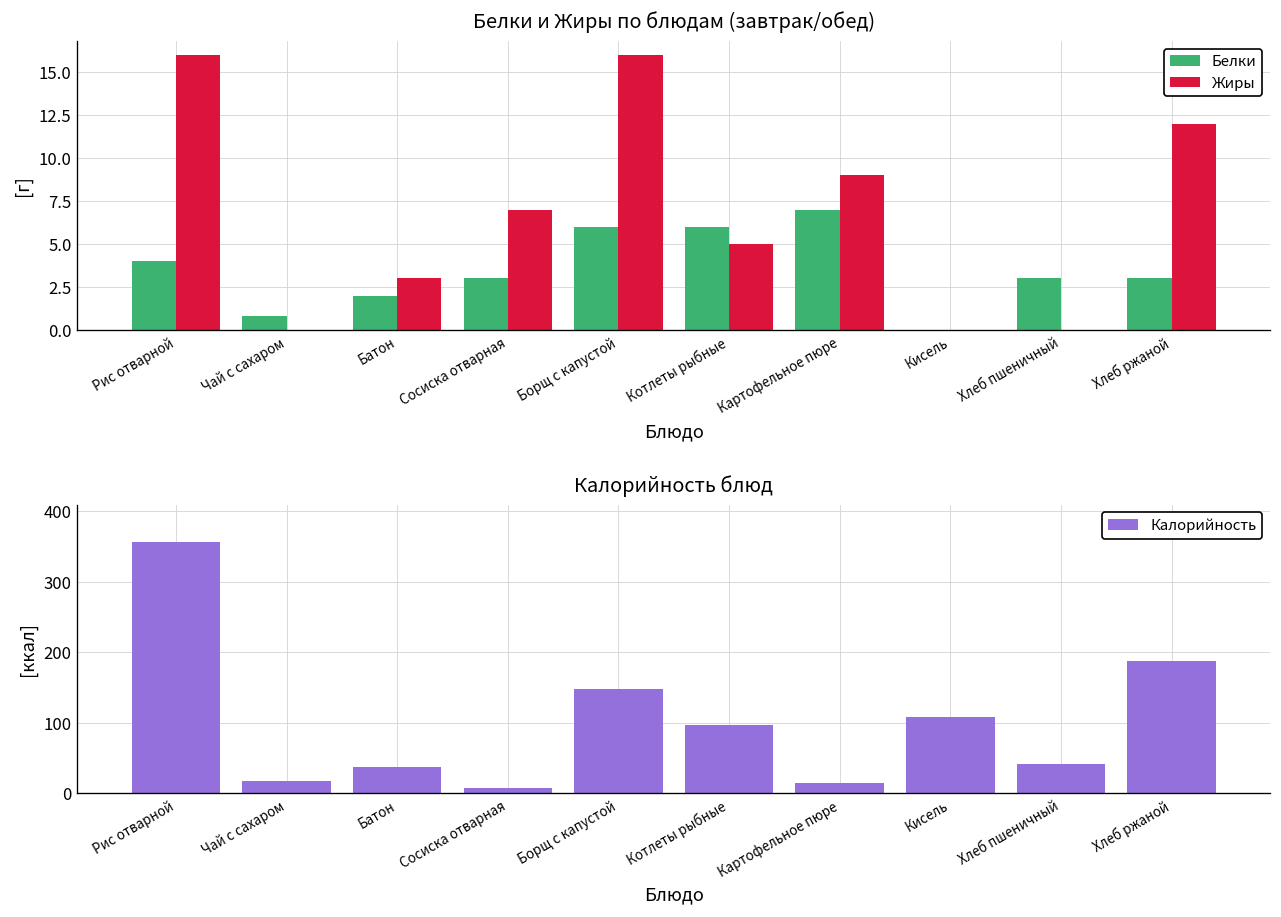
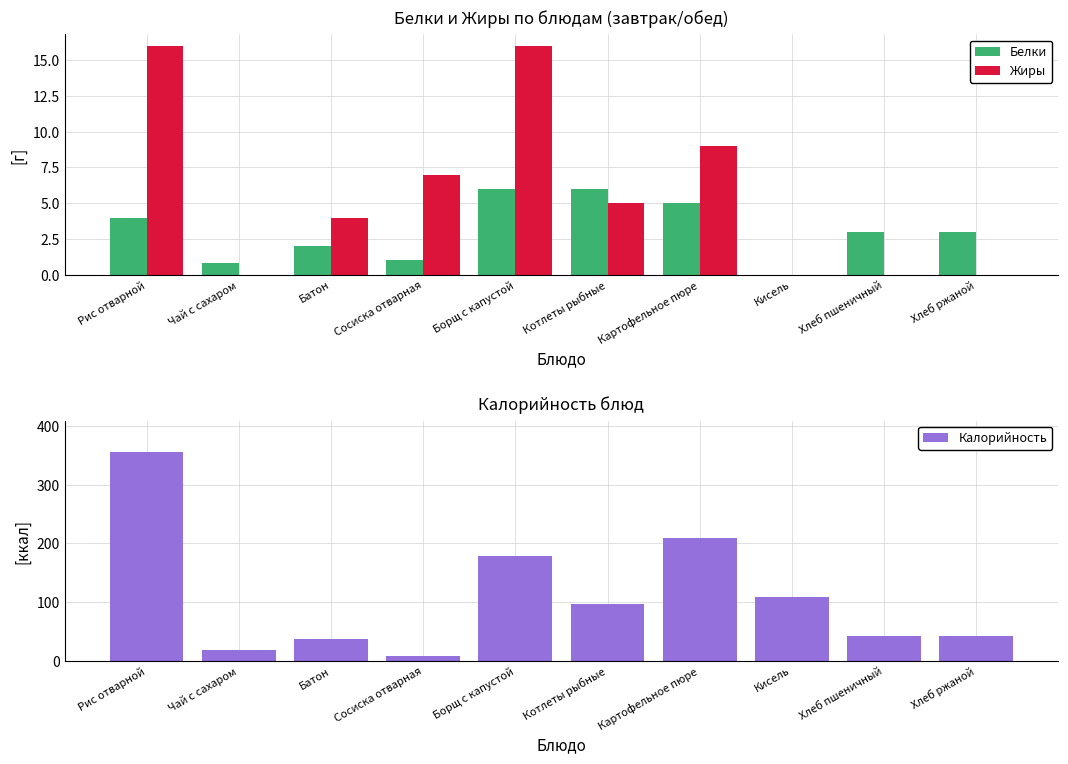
Белки и Жиры по блюдам (завтрак/обед), Жиры, Батон: 3 -> 4
Белки и Жиры по блюдам (завтрак/обед), Белки, Сосиска отварная: 3 -> 1
Белки и Жиры по блюдам (завтрак/обед), Белки, Картофельное пюре: 7 -> 5
Белки и Жиры по блюдам (завтрак/обед), Жиры, Хлеб ржаной: 12 -> 0
Калорийность блюд, Борщ с капустой: 150 -> 180
Калорийность блюд, Картофельное пюре: 10 -> 210
Калорийность блюд, Хлеб ржаной: 190 -> 40
